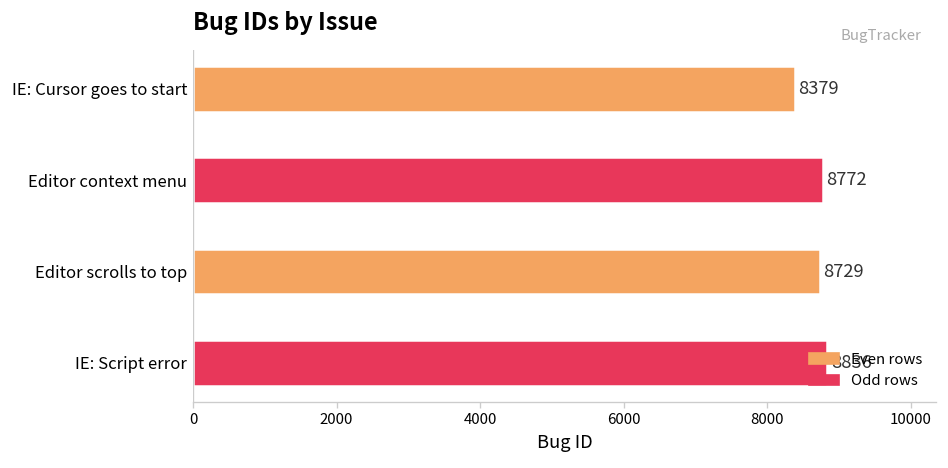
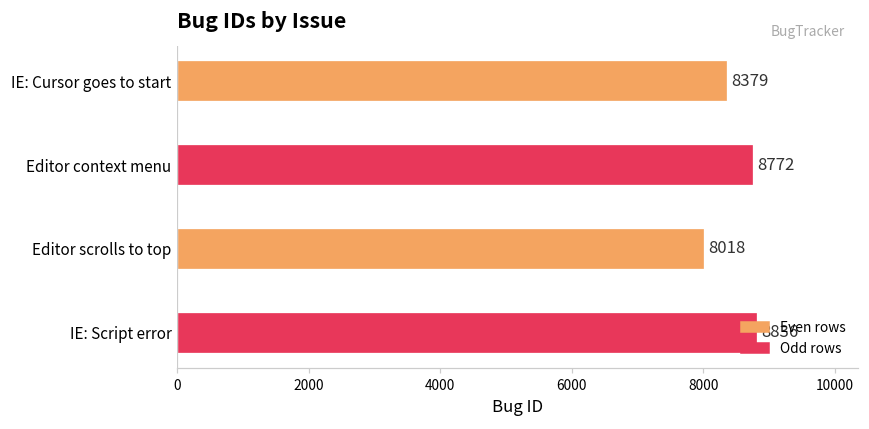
Editor scrolls to top: 8729 -> 8018
